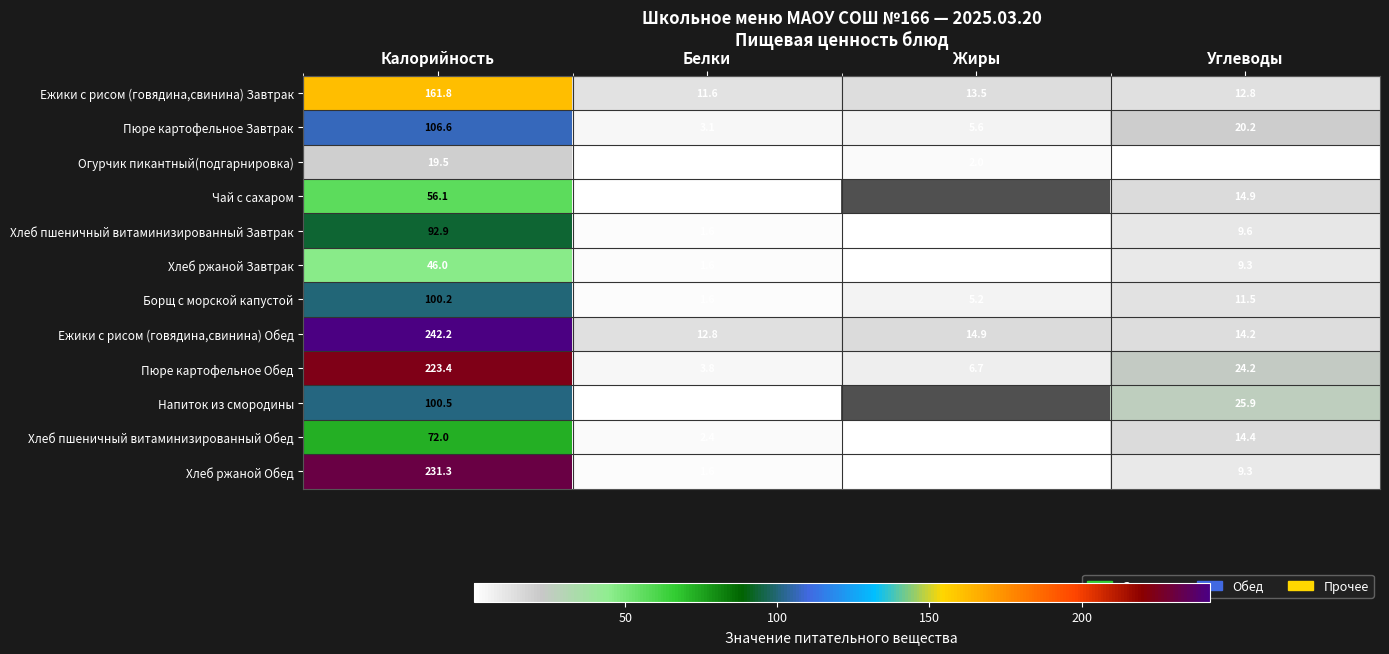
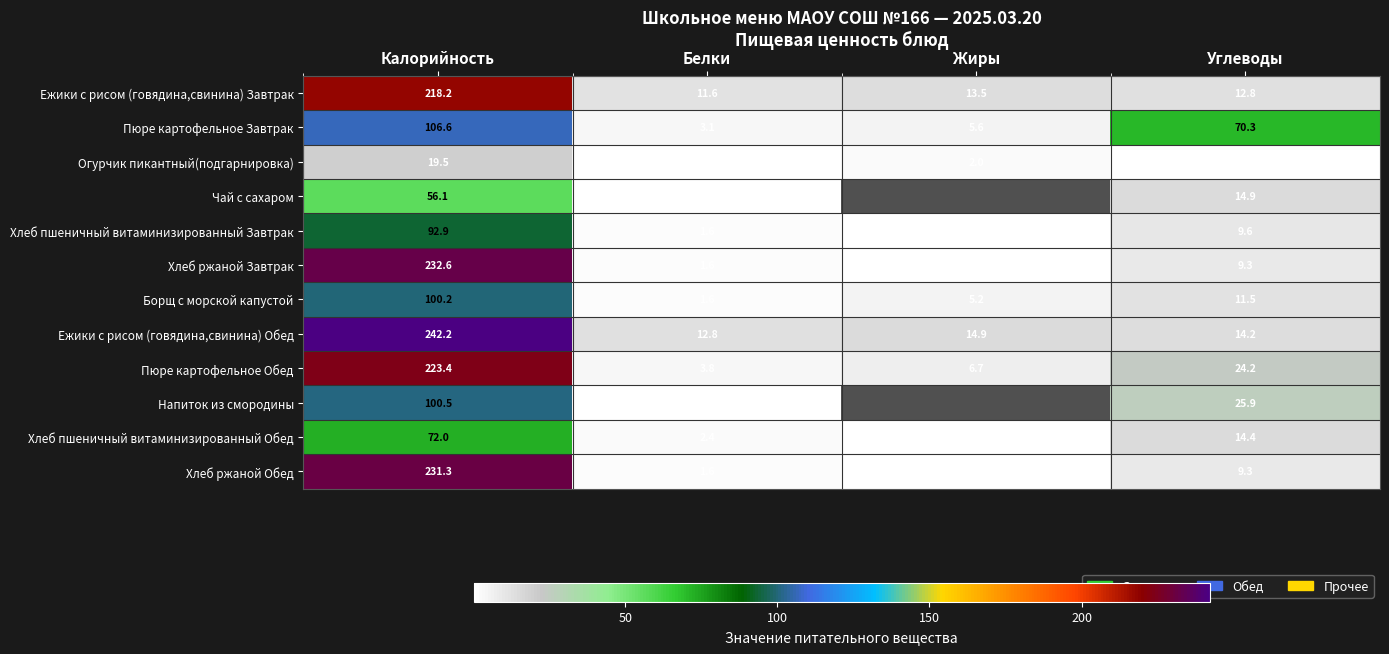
Ежики с рисом (говядина,свинина) Завтрак, Калорийность: 161.8 -> 218.2
Пюре картофельное Завтрак, Углеводы: 20.2 -> 70.3
Хлеб ржаной Завтрак, Калорийность: 46.0 -> 232.6
